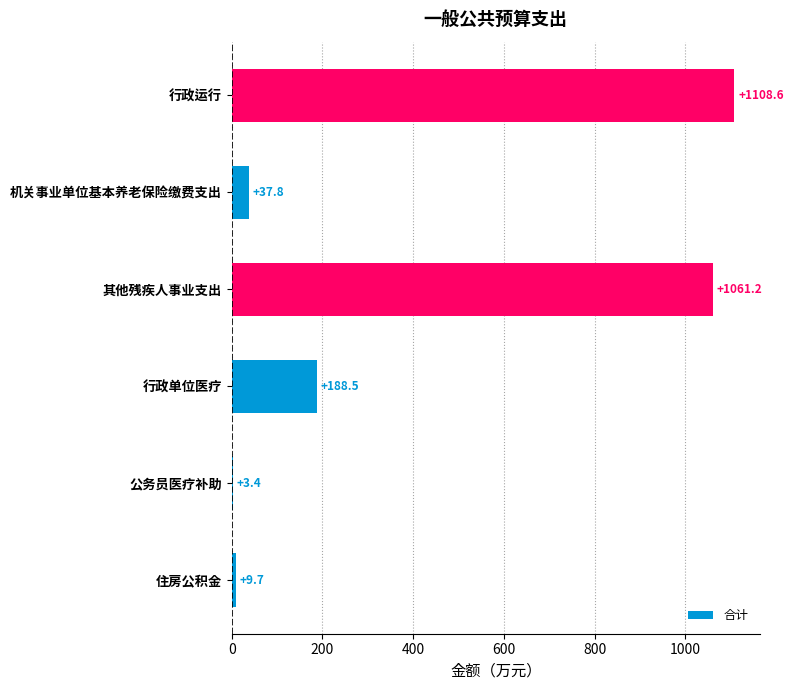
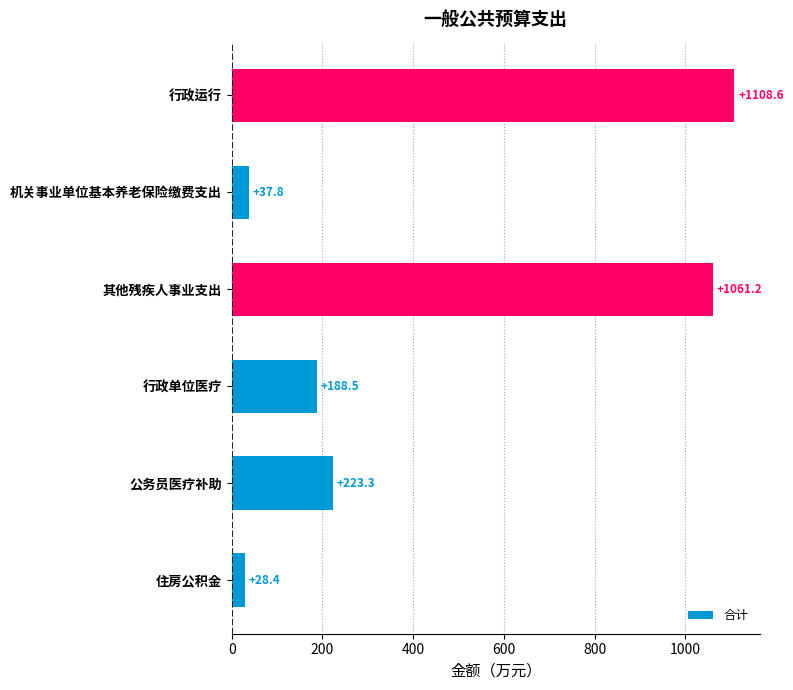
公务员医疗补助: +3.4 -> +223.3
住房公积金: +9.7 -> +28.4
